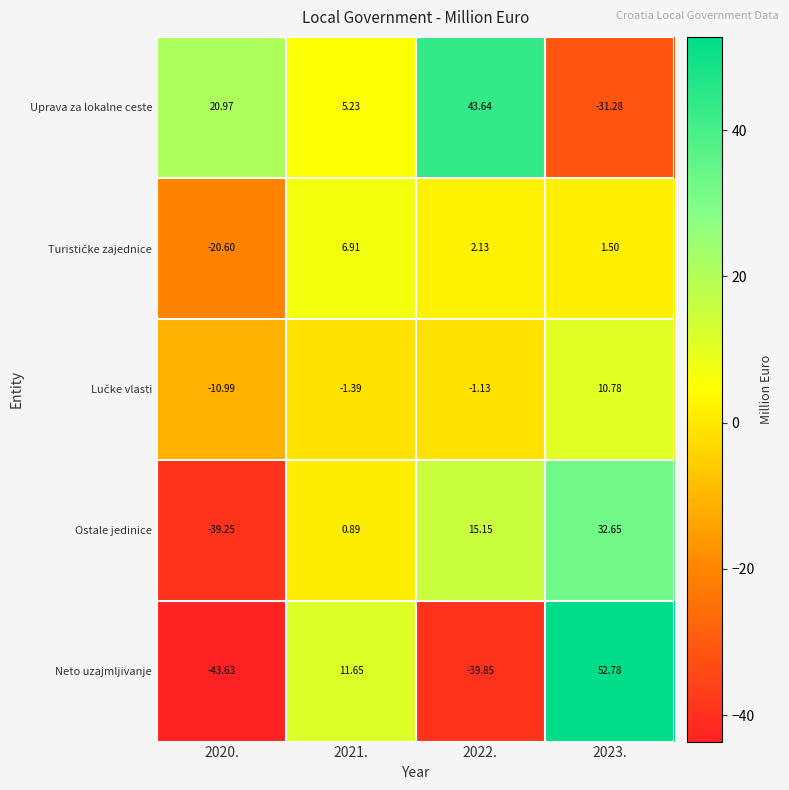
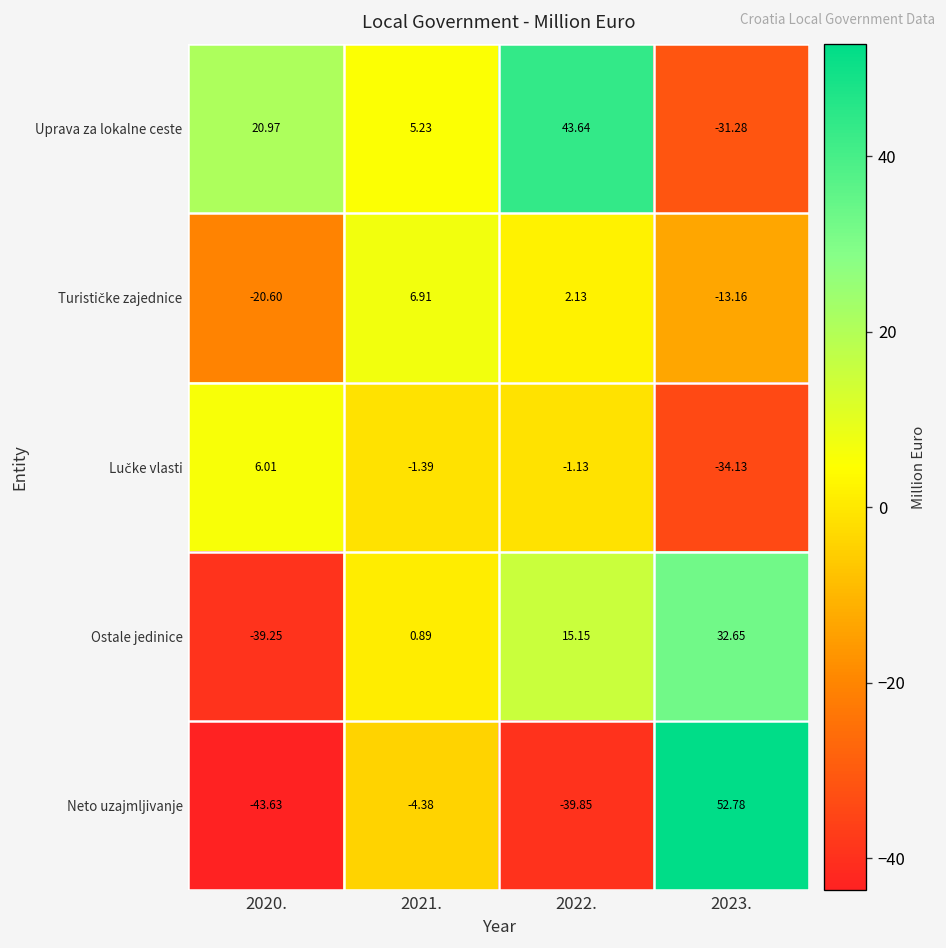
Turističke zajednice, 2023.: 1.50 -> -13.16
Lučke vlasti, 2020.: -10.99 -> 6.01
Lučke vlasti, 2023.: 10.78 -> -34.13
Neto uzajmljivanje, 2021.: 11.65 -> -4.38
